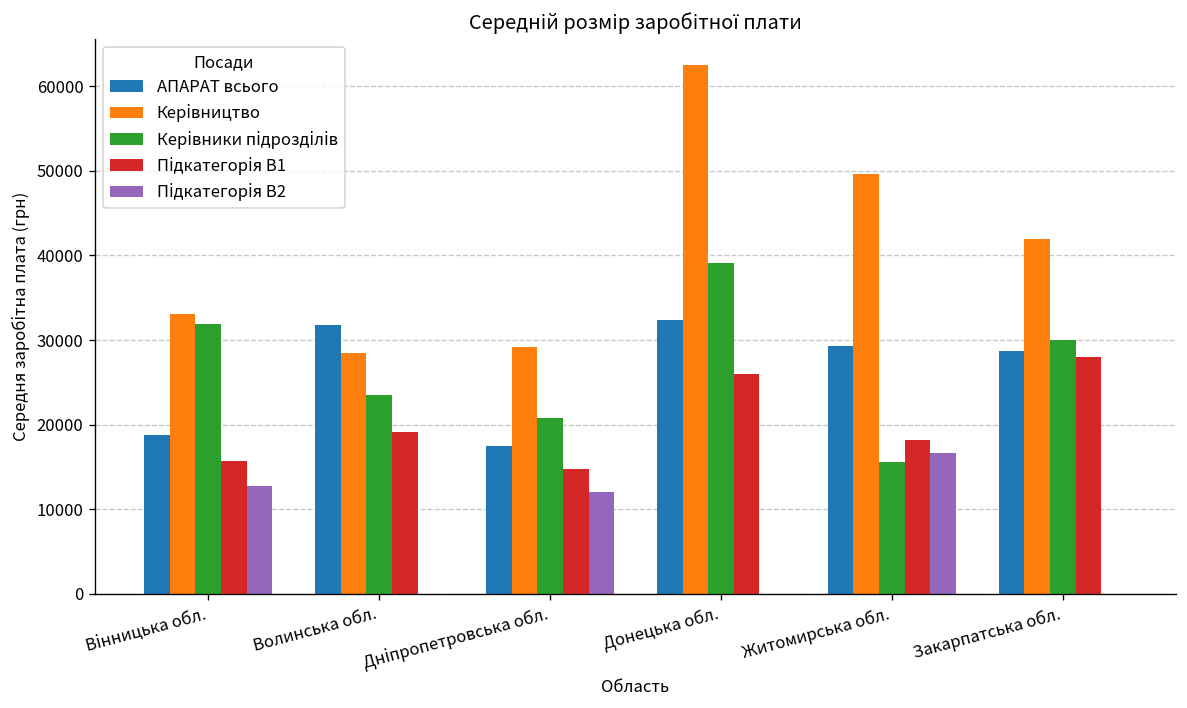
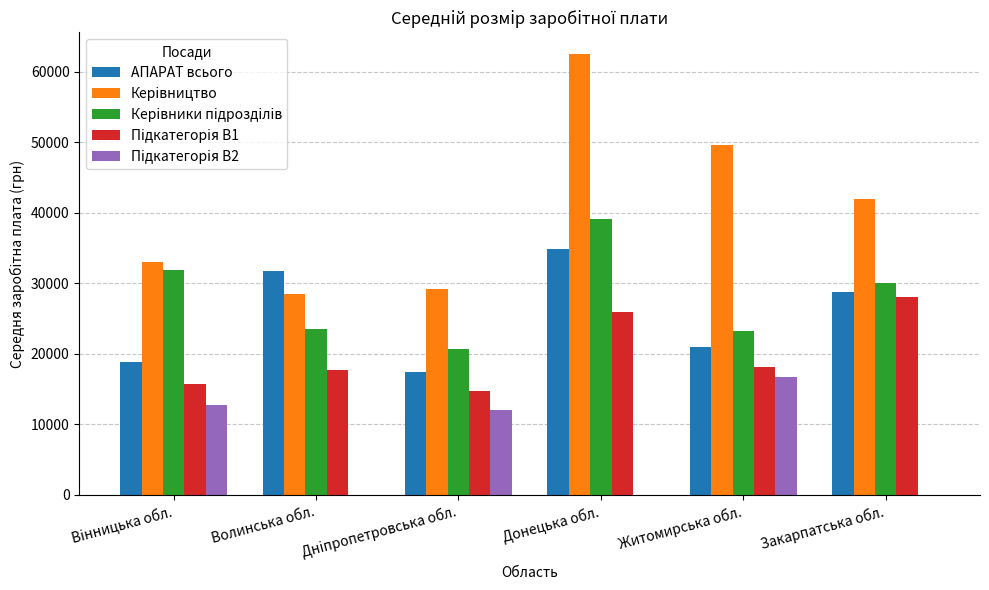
Підкатегорія В1, Волинська обл.: 19000 -> 18000
АПАРАТ всього, Донецька обл.: 32000 -> 35000
АПАРАТ всього, Житомирська обл.: 29000 -> 21000
Керівники підрозділів, Житомирська обл.: 16000 -> 23000
